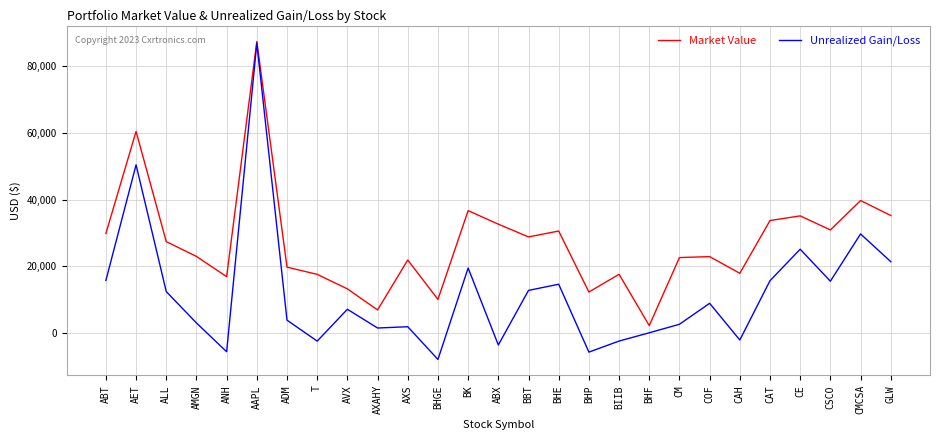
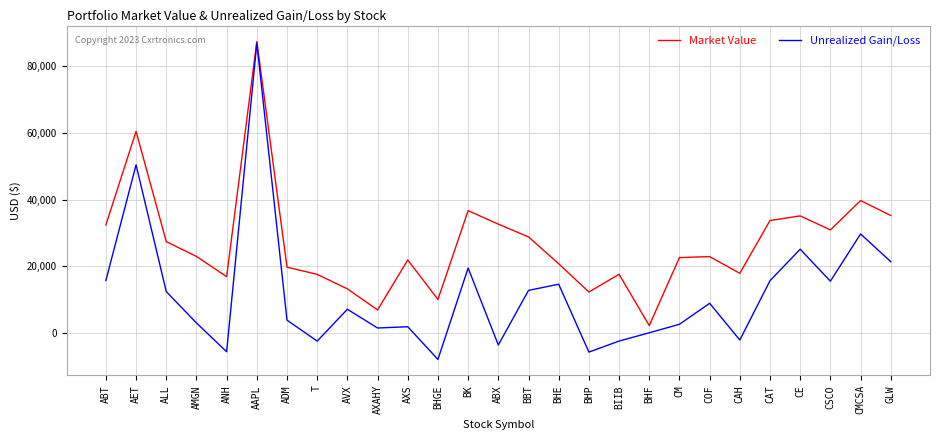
Market Value, ABT: 30,000 -> 32,000
Market Value, BHE: 31,000 -> 21,000
